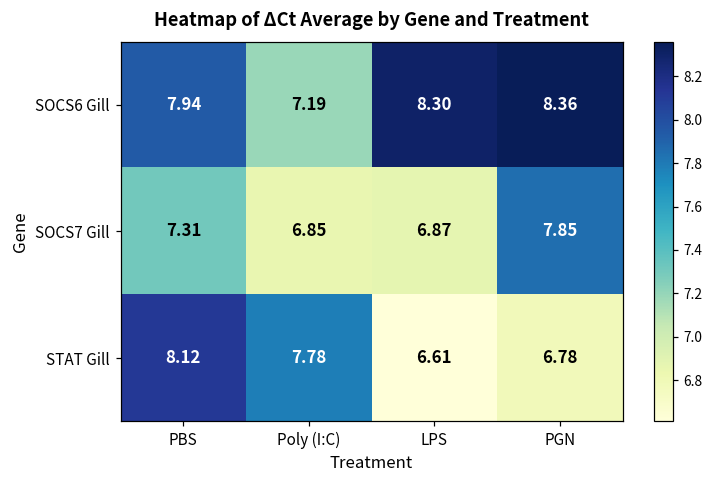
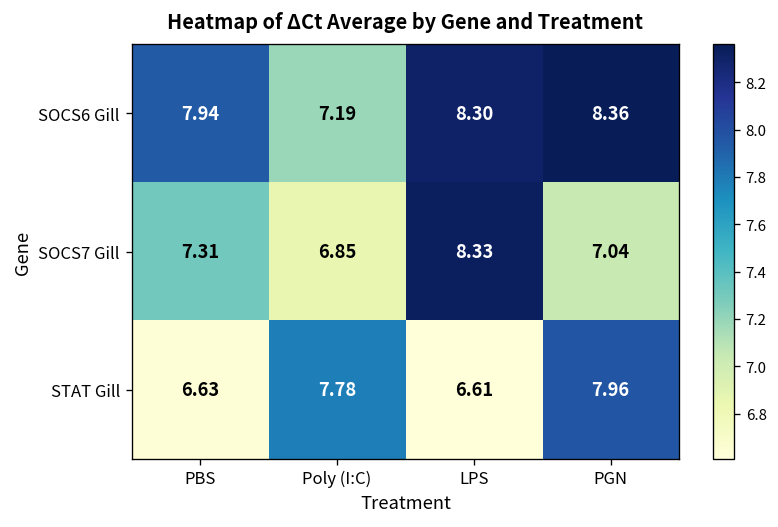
SOCS7 Gill, LPS: 6.87 -> 8.33
SOCS7 Gill, PGN: 7.85 -> 7.04
STAT Gill, PBS: 8.12 -> 6.63
STAT Gill, PGN: 6.78 -> 7.96
